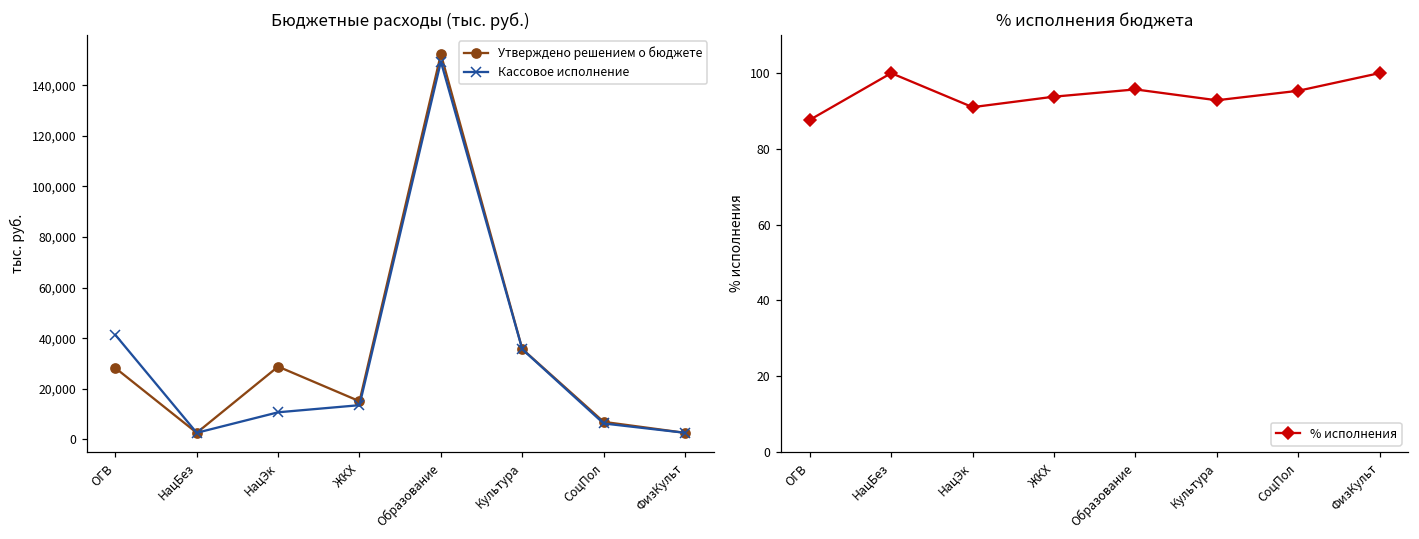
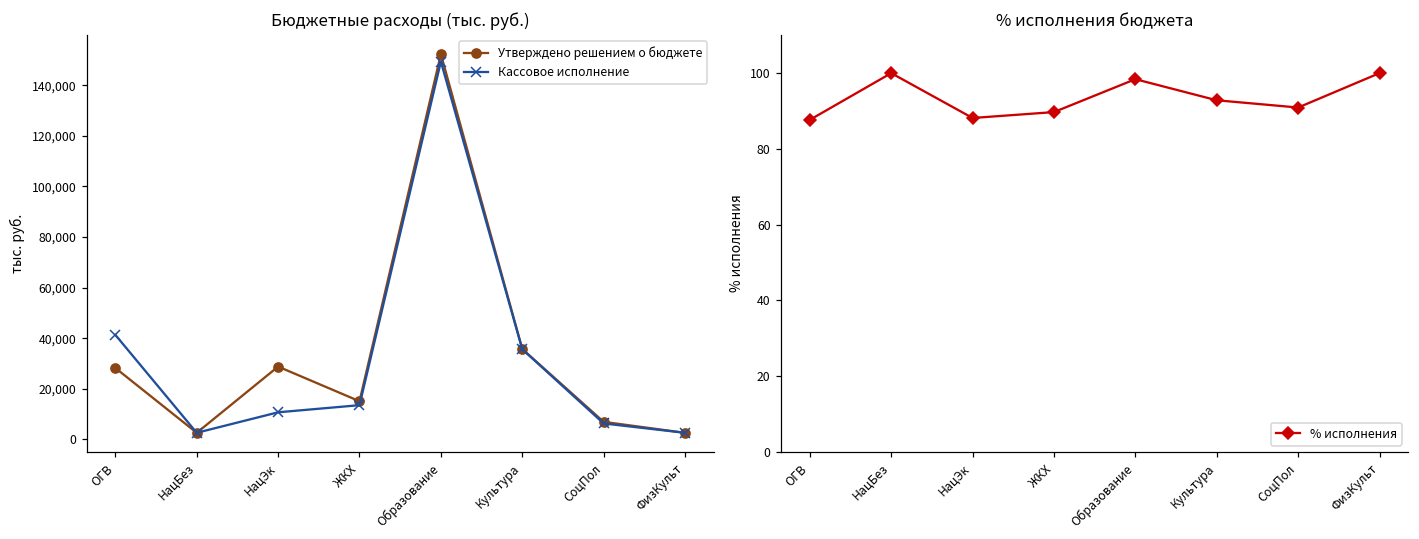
% исполнения бюджета, НацЭк: 91 -> 88
% исполнения бюджета, ЖКХ: 94 -> 90
% исполнения бюджета, Образование: 96 -> 98
% исполнения бюджета, СоцПол: 95 -> 91
